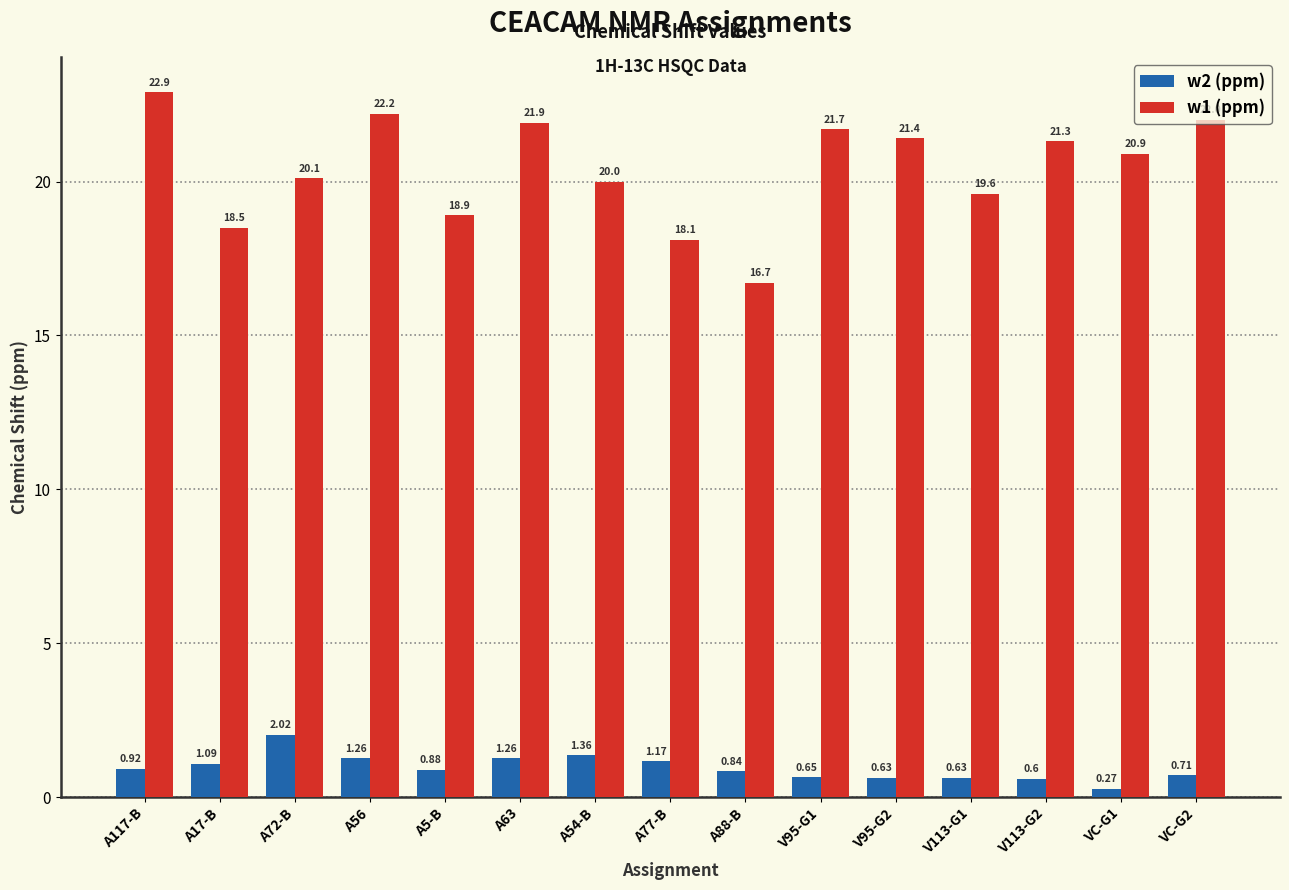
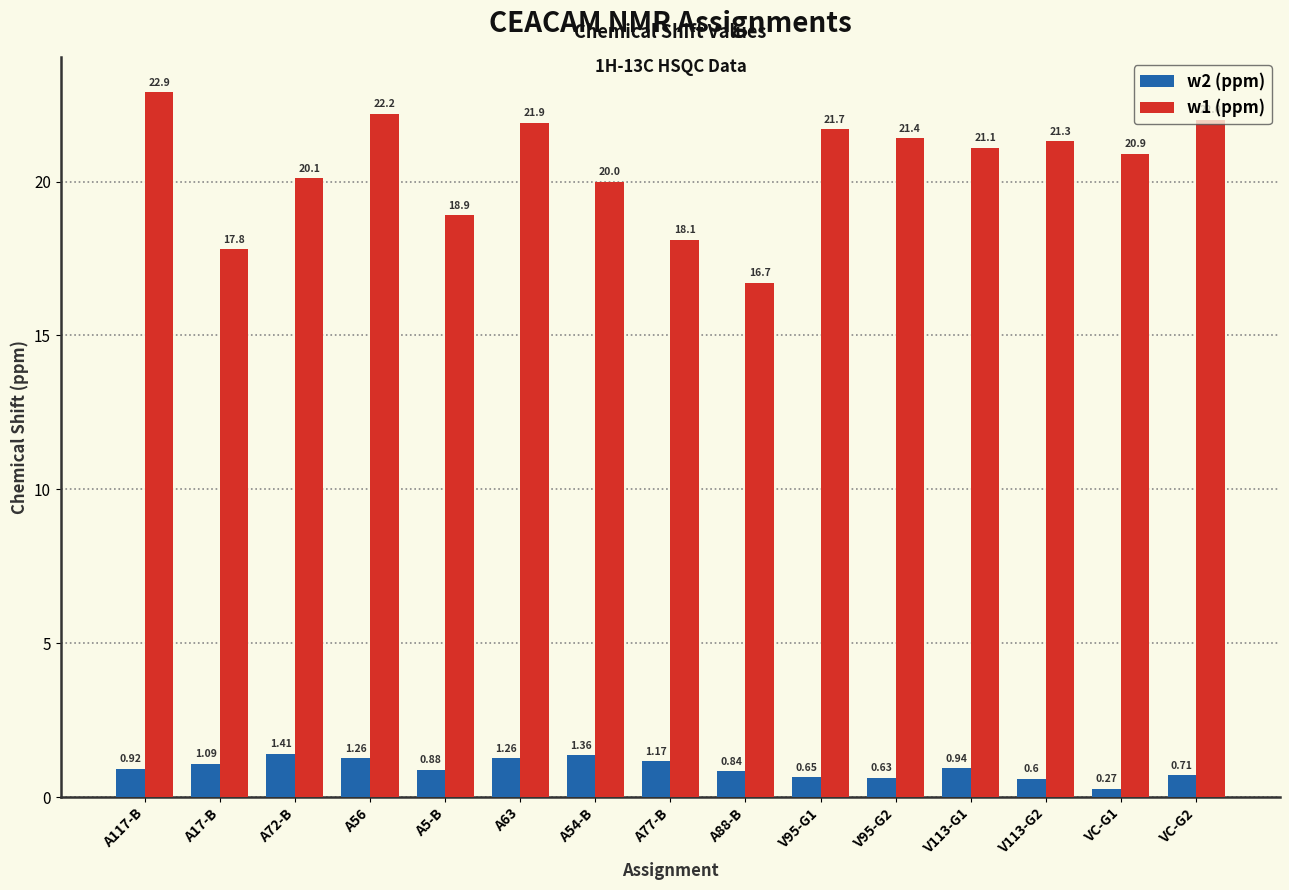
w1 (ppm), A17-B: 18.5 -> 17.8
w2 (ppm), A72-B: 2.02 -> 1.41
w2 (ppm), V113-G1: 0.63 -> 0.94
w1 (ppm), V113-G1: 19.6 -> 21.1
